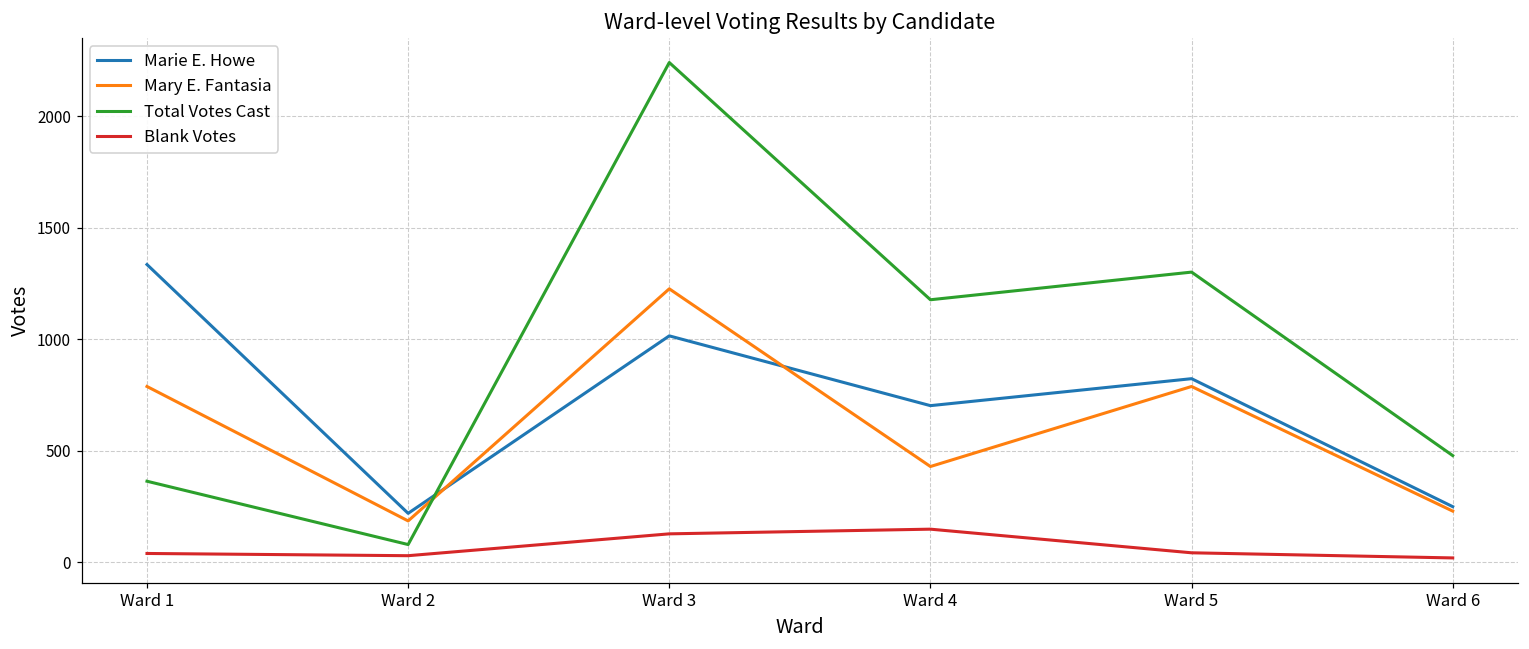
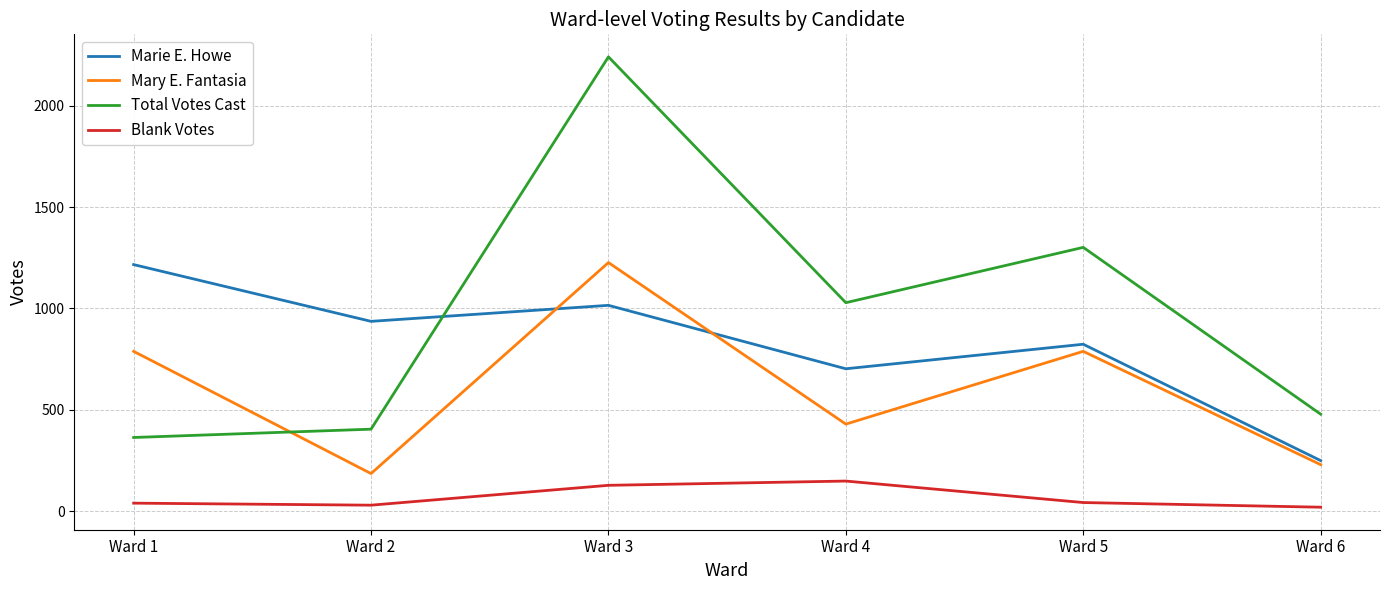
Marie E. Howe, Ward 1: 1340 -> 1220
Marie E. Howe, Ward 2: 220 -> 940
Total Votes Cast, Ward 2: 80 -> 400
Total Votes Cast, Ward 4: 1180 -> 1030
